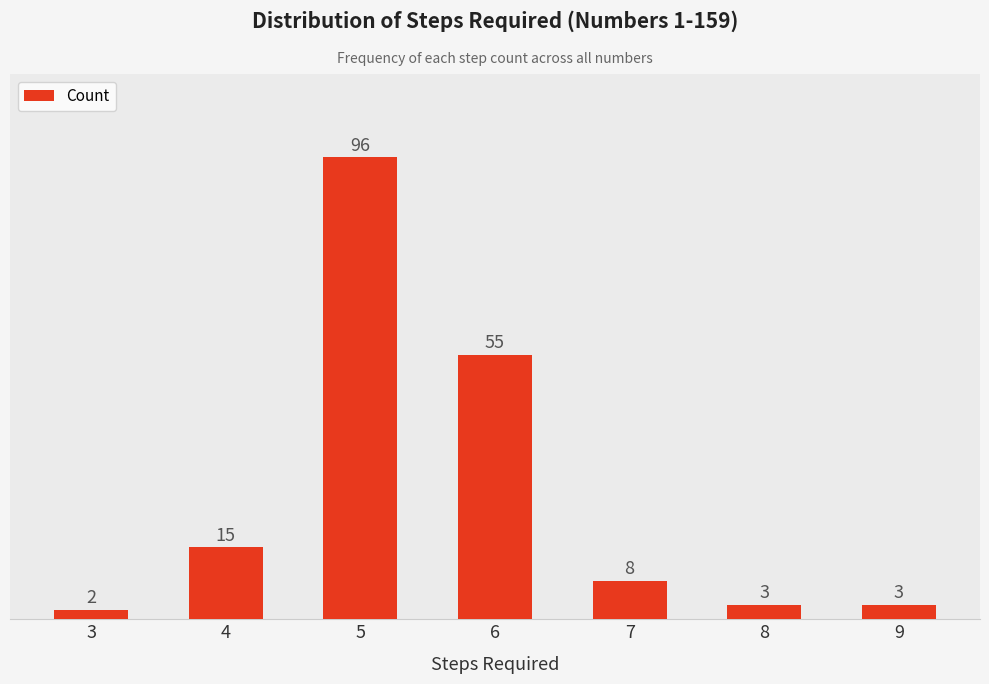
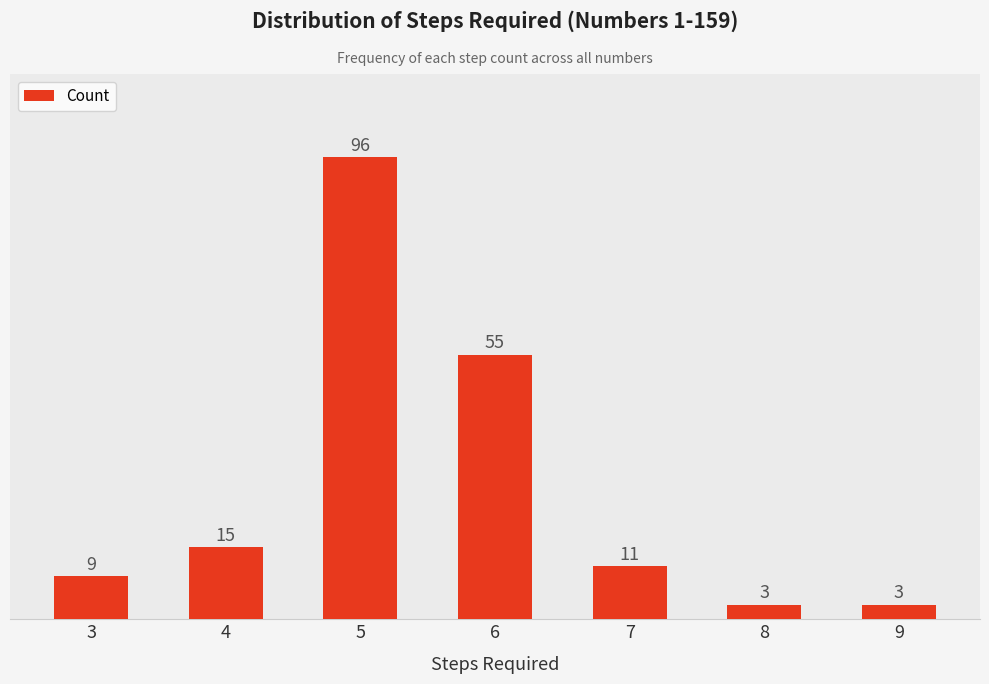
3: 2 -> 9
7: 8 -> 11
